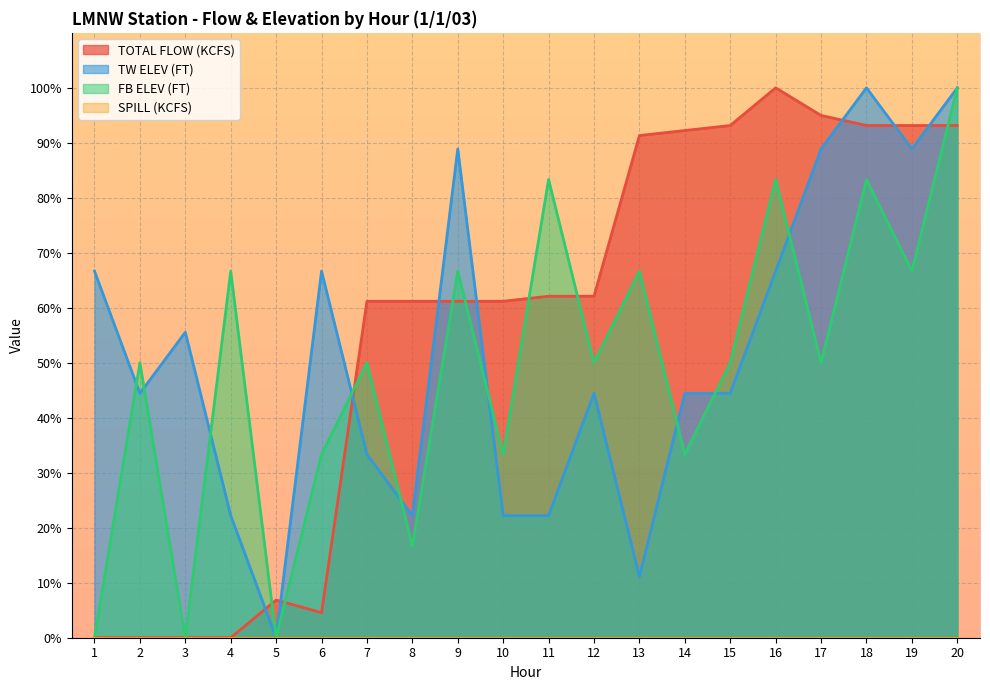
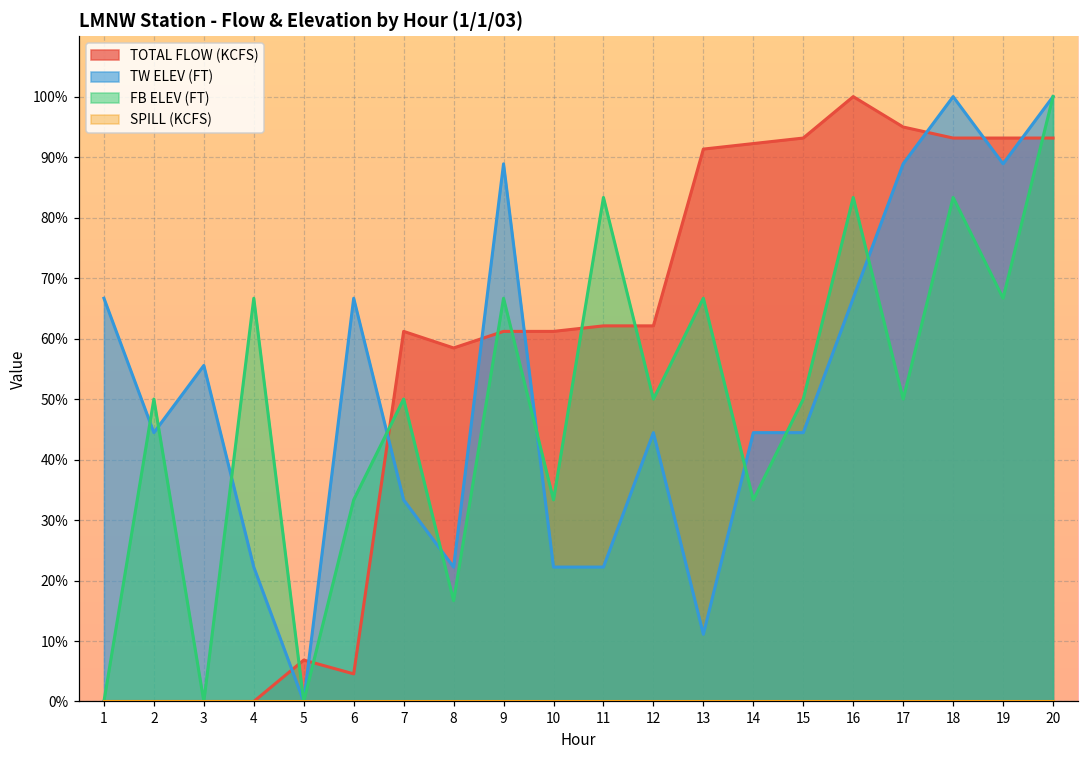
TOTAL FLOW (KCFS), 8: 61% -> 58%
